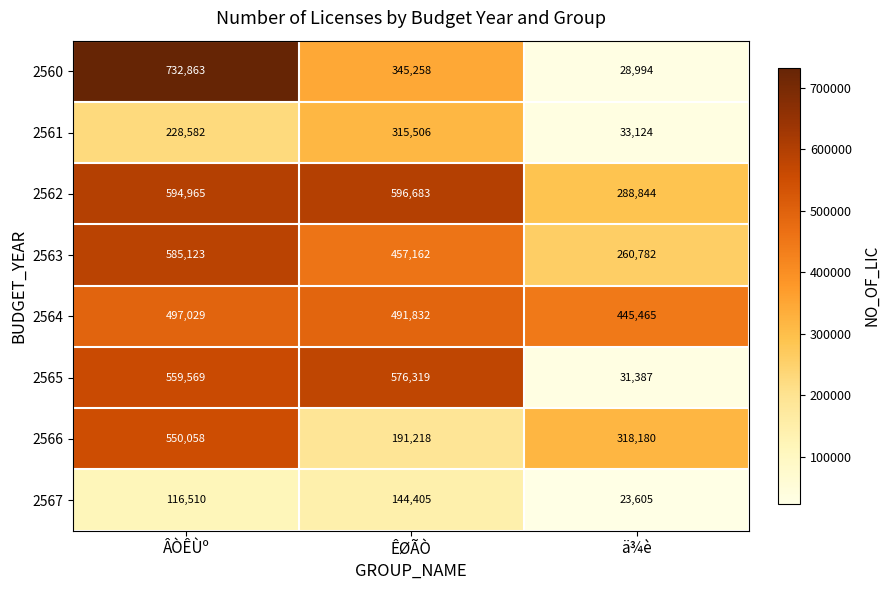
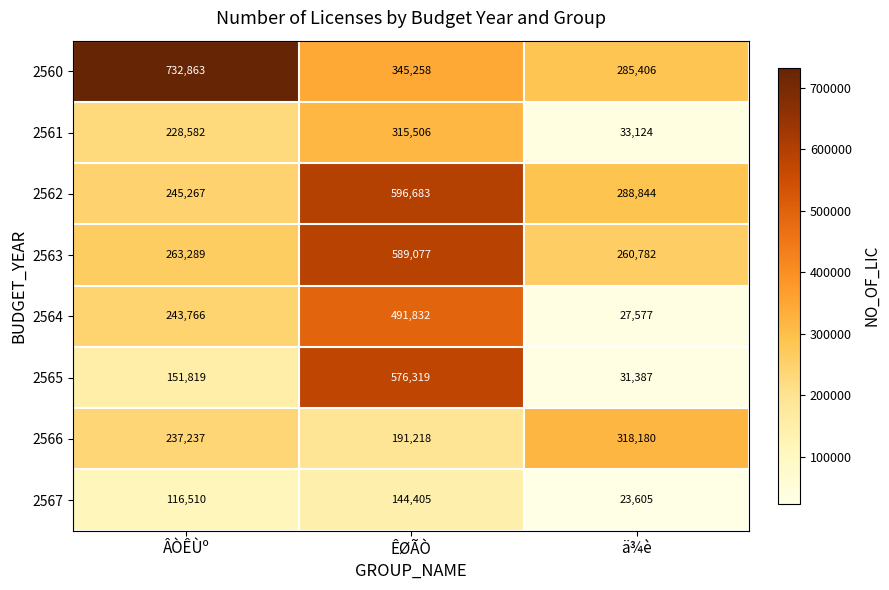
2560, ä¾è: 28,994 -> 285,406
2562, ÂÒÊÙº: 594,965 -> 245,267
2563, ÂÒÊÙº: 585,123 -> 263,289
2563, ÊØÃÒ: 457,162 -> 589,077
2564, ÂÒÊÙº: 497,029 -> 243,766
2564, ä¾è: 445,465 -> 27,577
2565, ÂÒÊÙº: 559,569 -> 151,819
2566, ÂÒÊÙº: 550,058 -> 237,237
